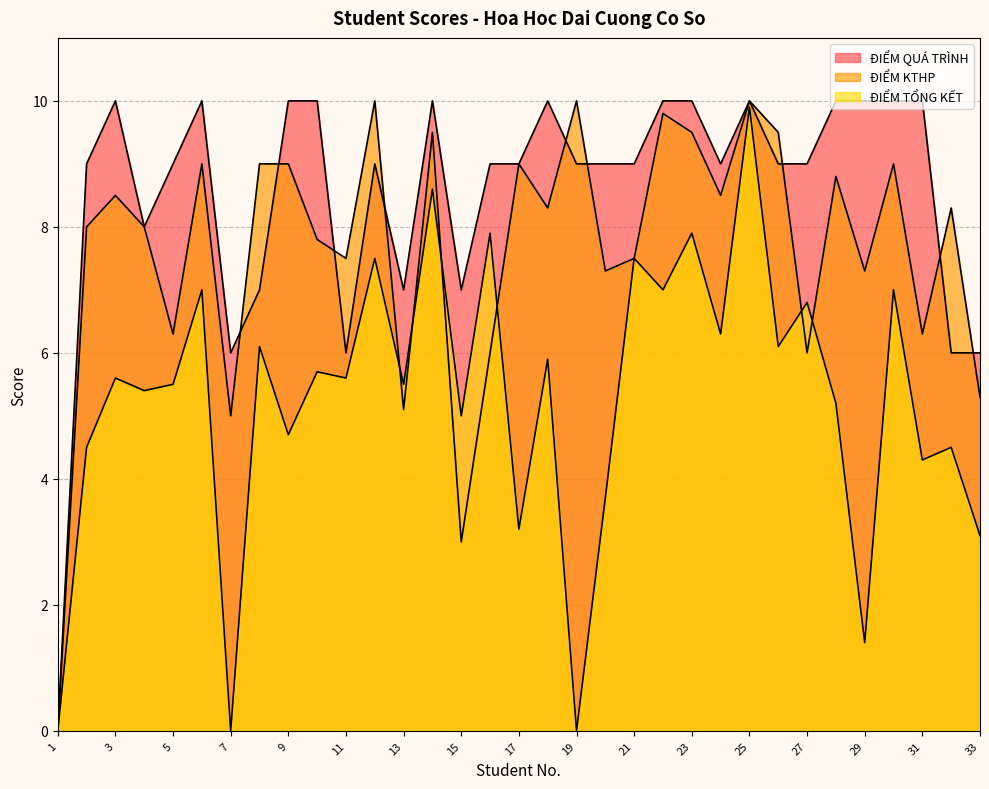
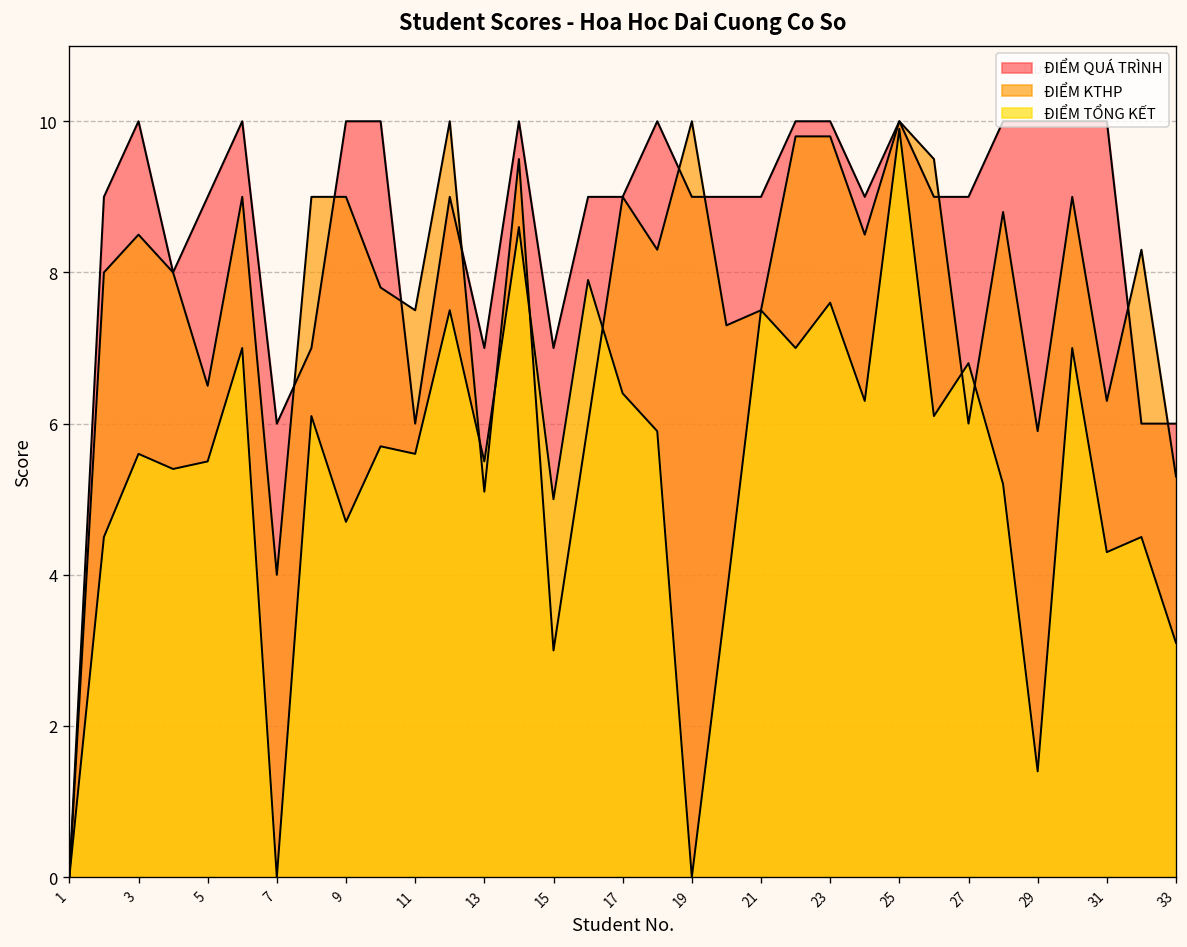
ĐIỂM KTHP, 5: 6.3 -> 6.5
ĐIỂM KTHP, 7: 5 -> 4
ĐIỂM TỔNG KẾT, 17: 3.2 -> 6.4
ĐIỂM KTHP, 23: 9.5 -> 9.8
ĐIỂM TỔNG KẾT, 23: 7.9 -> 7.6
ĐIỂM KTHP, 29: 7.3 -> 5.9
